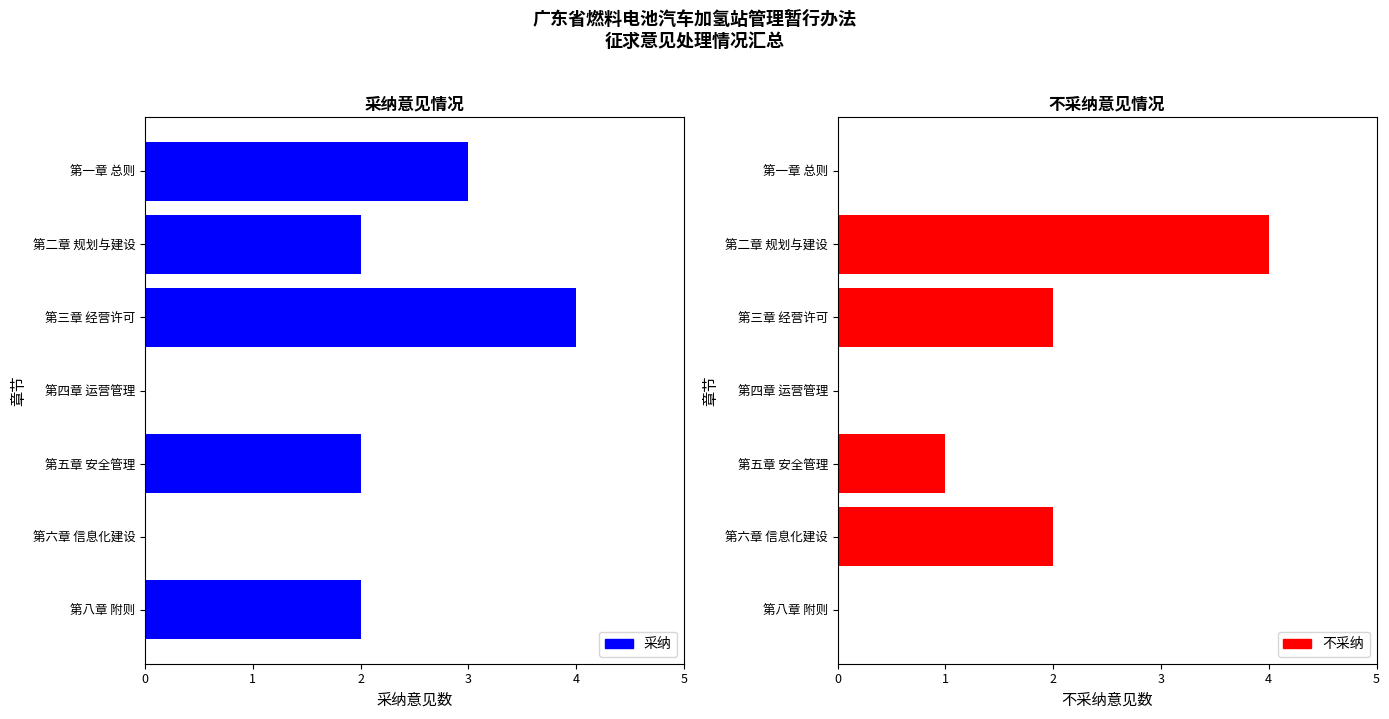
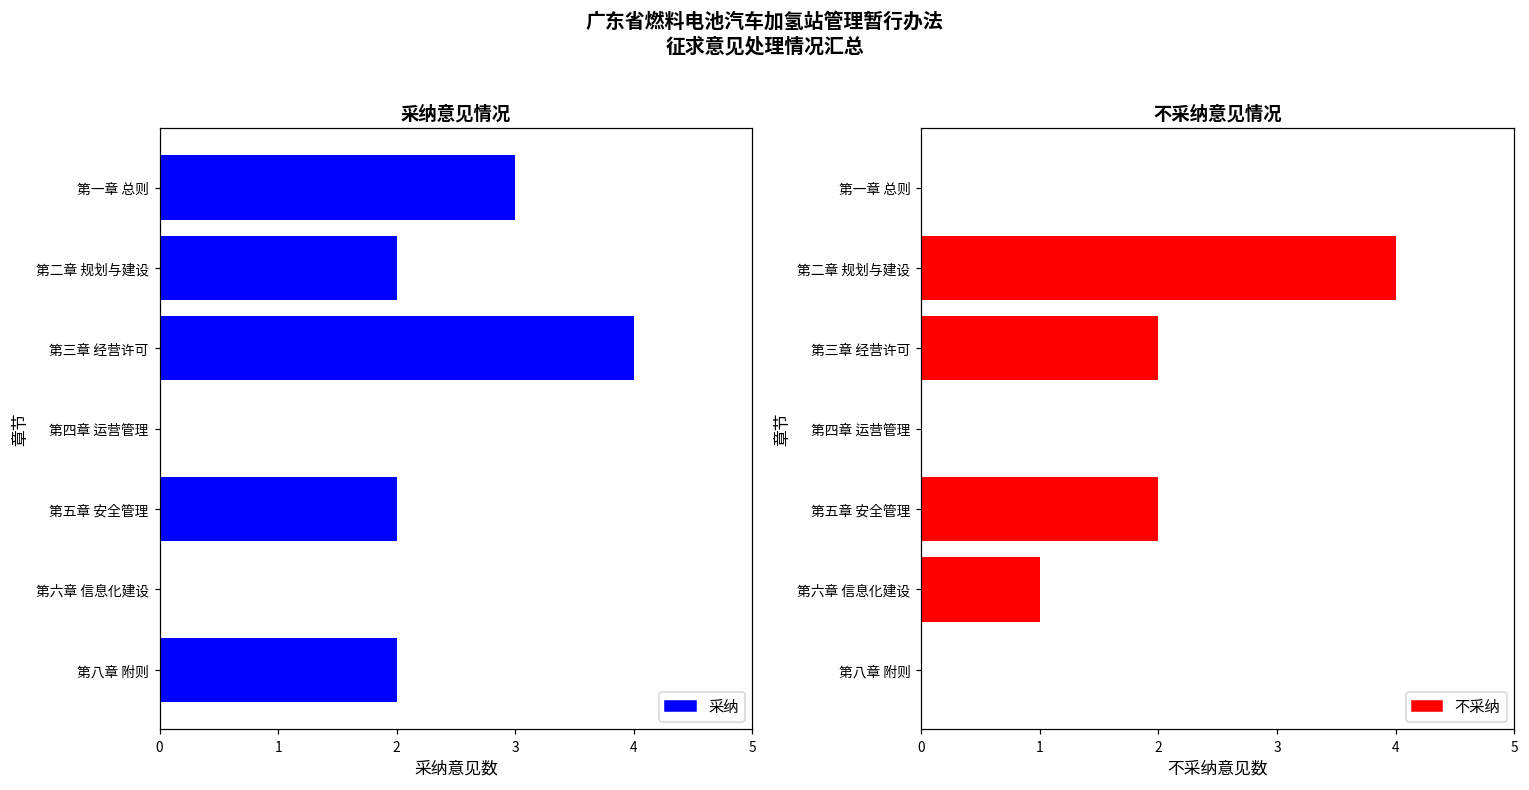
不采纳意见情况, 第五章 安全管理: 1 -> 2
不采纳意见情况, 第六章 信息化建设: 2 -> 1
